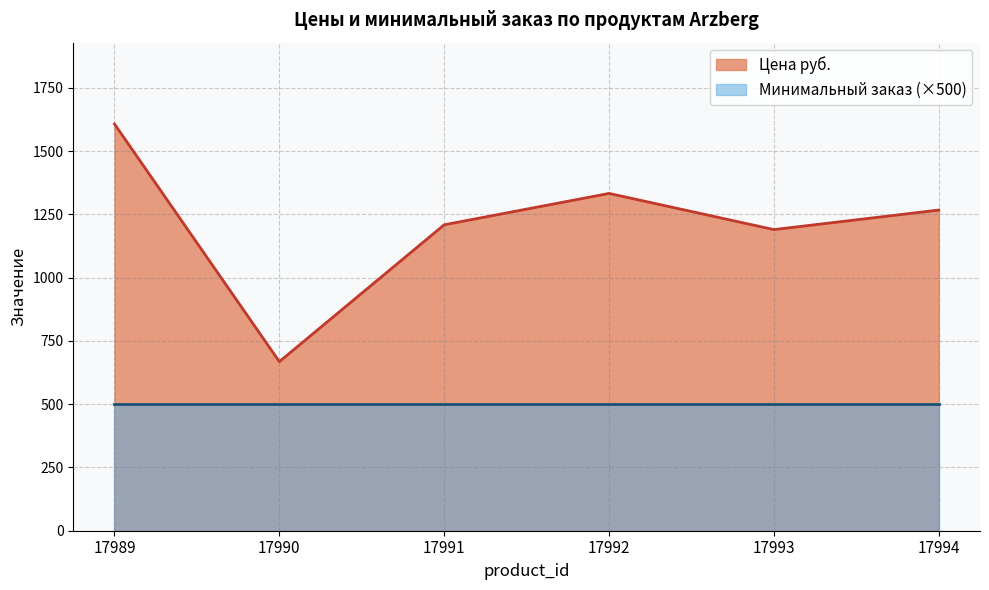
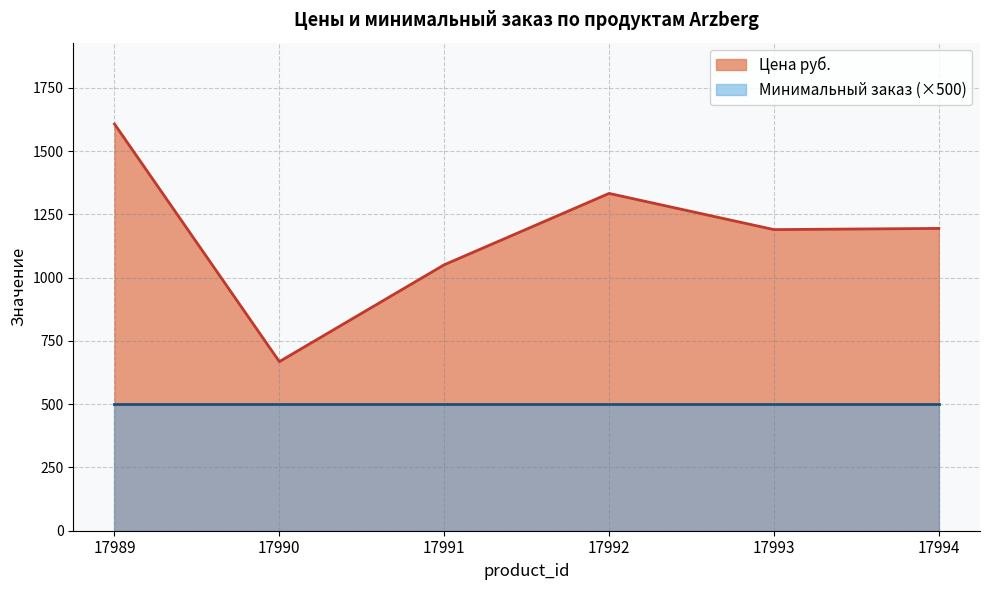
Цена руб., 17991: 1210 -> 1050
Цена руб., 17994: 1270 -> 1190
